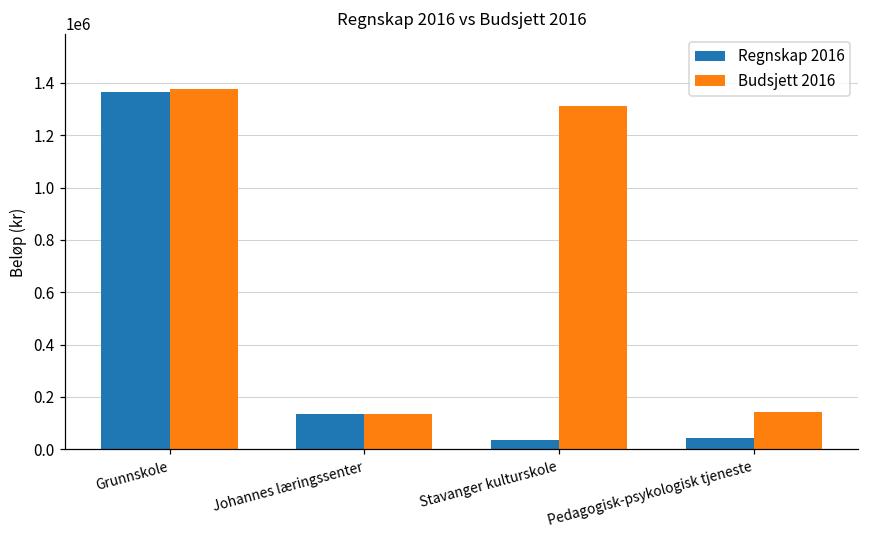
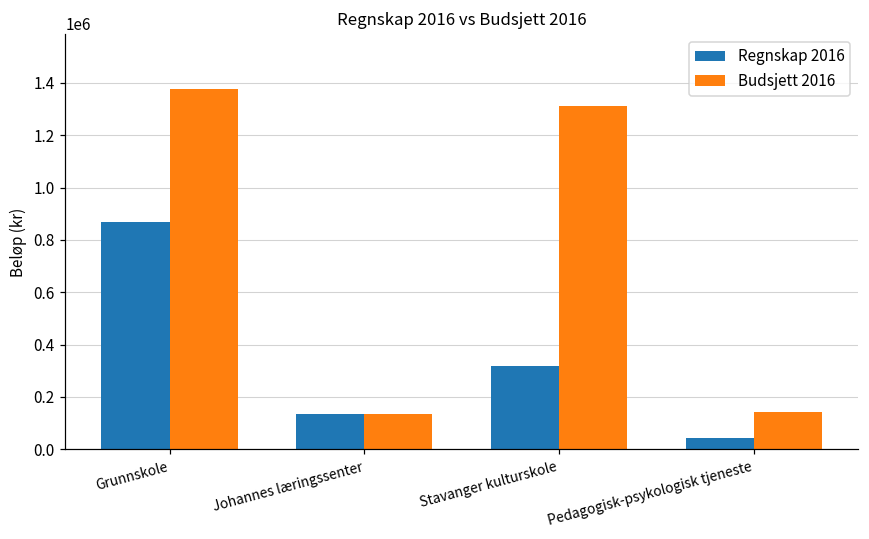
Regnskap 2016, Grunnskole: 1370000 -> 870000
Regnskap 2016, Stavanger kulturskole: 30000 -> 320000
